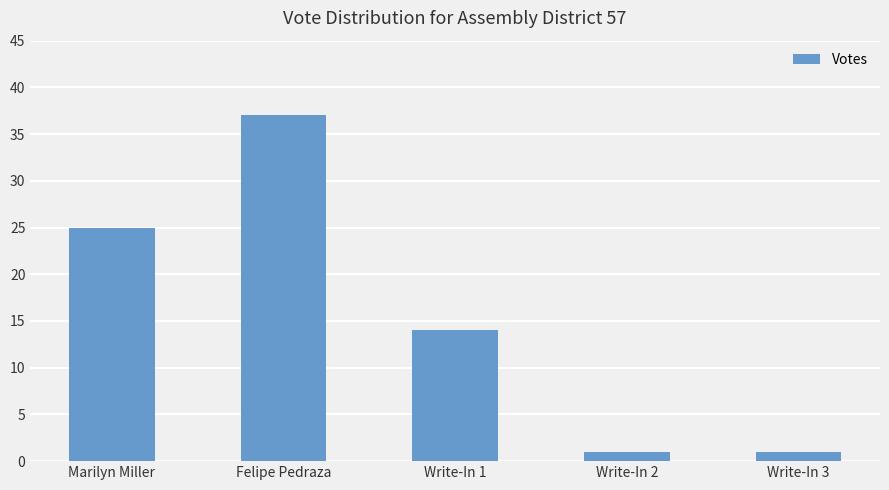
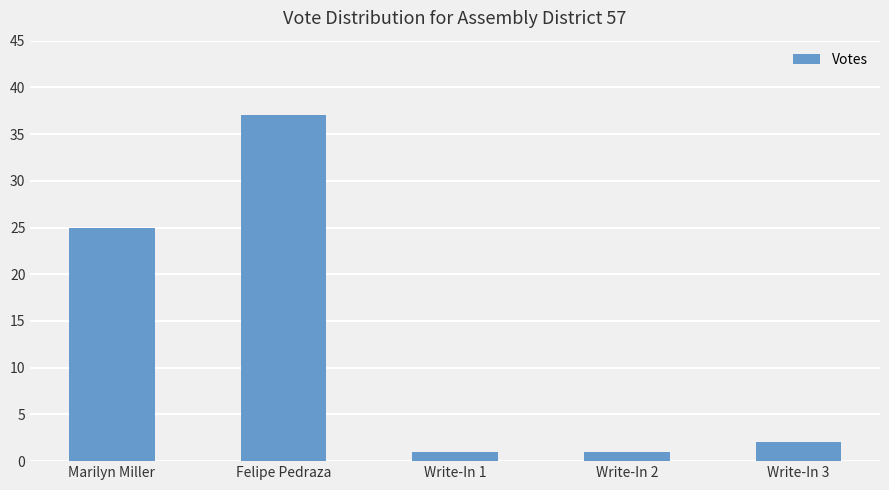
Write-In 1: 14 -> 1
Write-In 3: 1 -> 2
